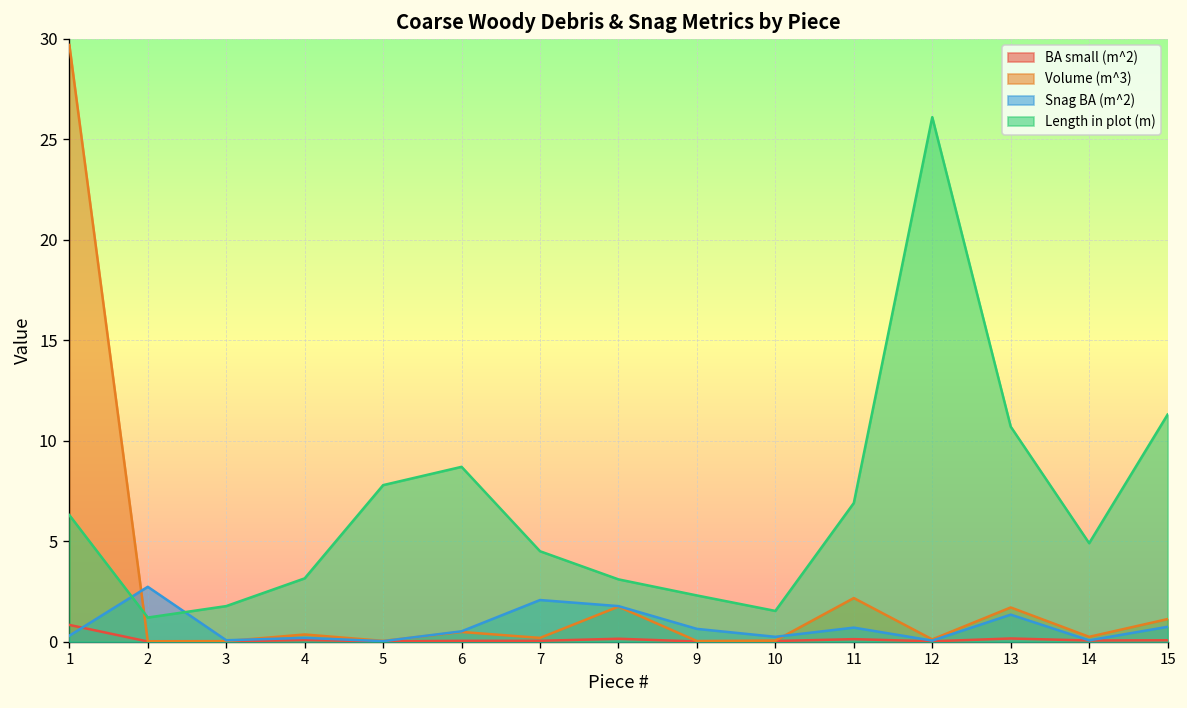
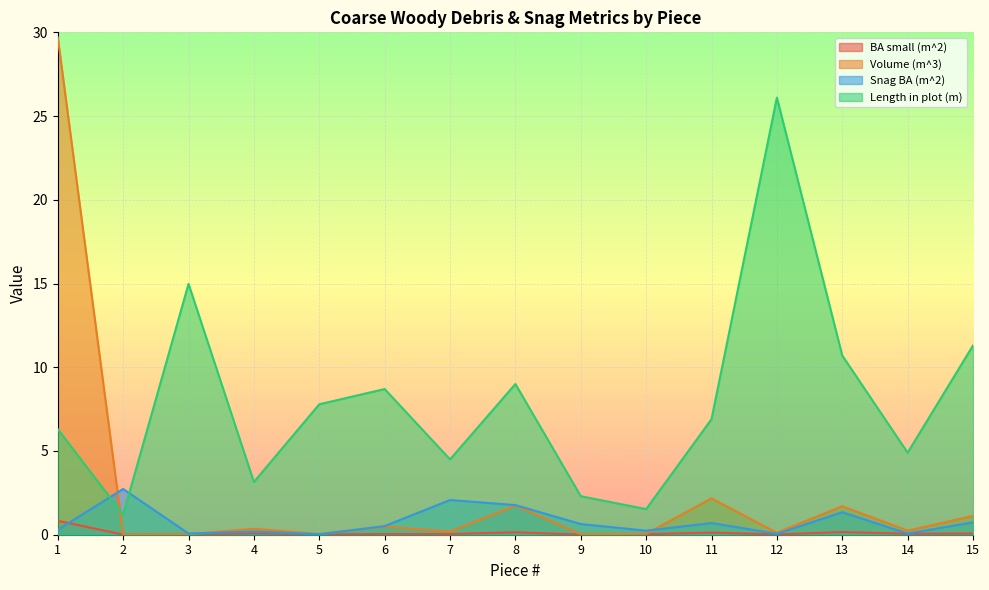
Length in plot (m), 3: 1.8 -> 15.0
Length in plot (m), 8: 3.1 -> 9.0
